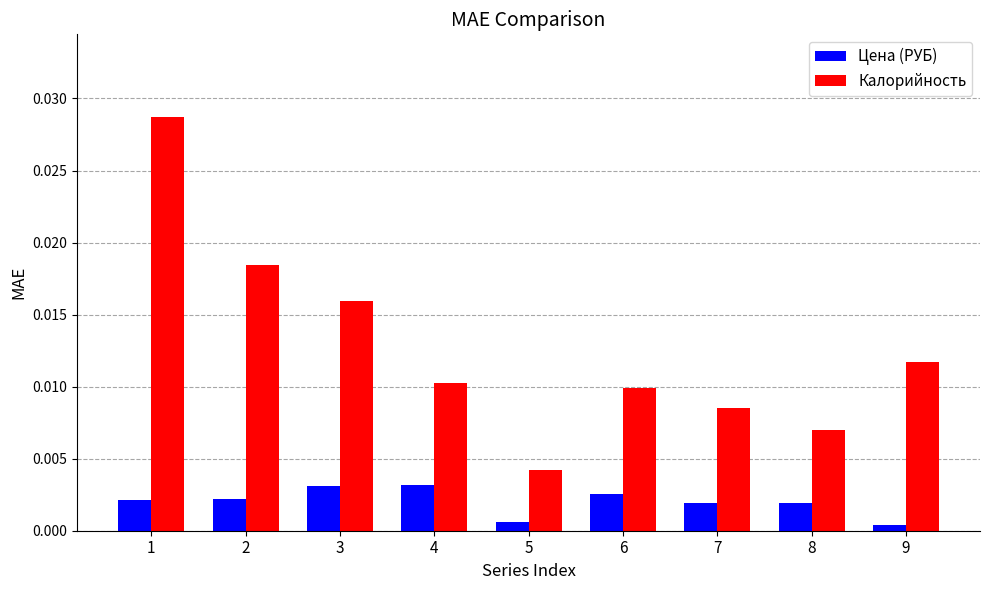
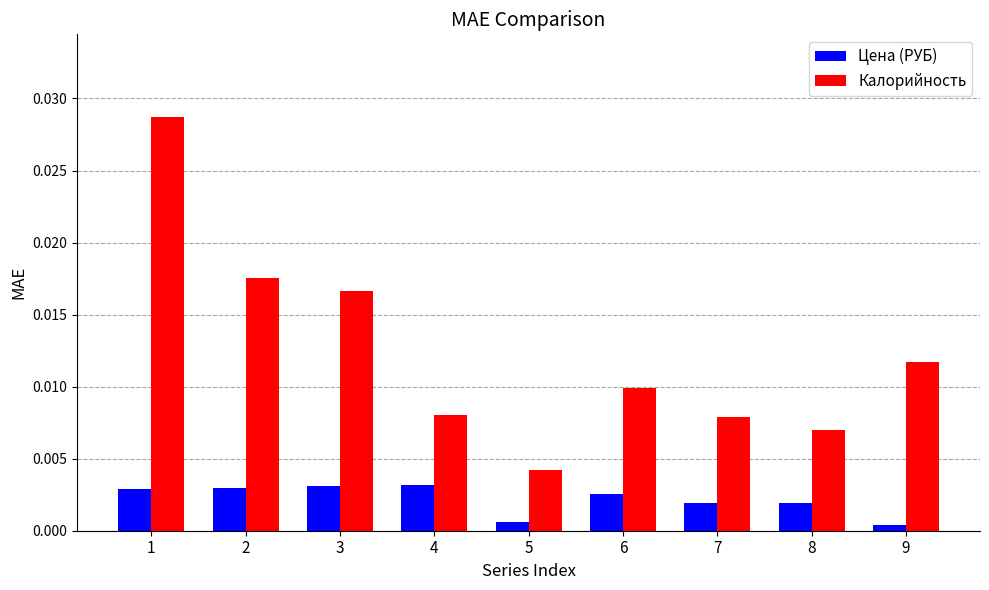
Цена (РУБ), 1: 0.0021 -> 0.0029
Цена (РУБ), 2: 0.0022 -> 0.0030
Калорийность, 2: 0.0185 -> 0.0176
Калорийность, 3: 0.0159 -> 0.0166
Калорийность, 4: 0.0103 -> 0.0080
Калорийность, 7: 0.0086 -> 0.0079
